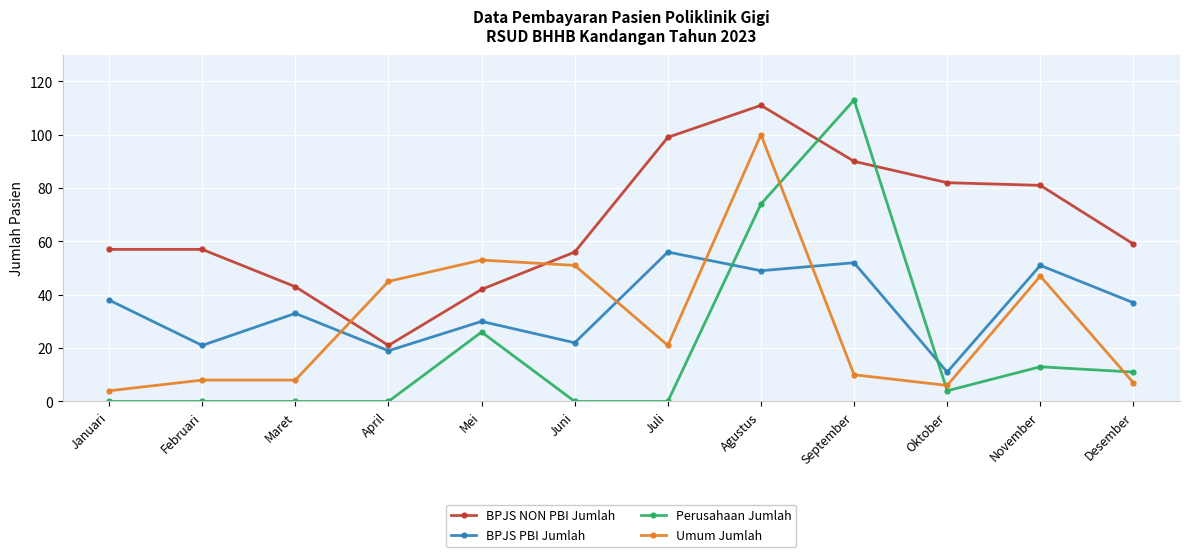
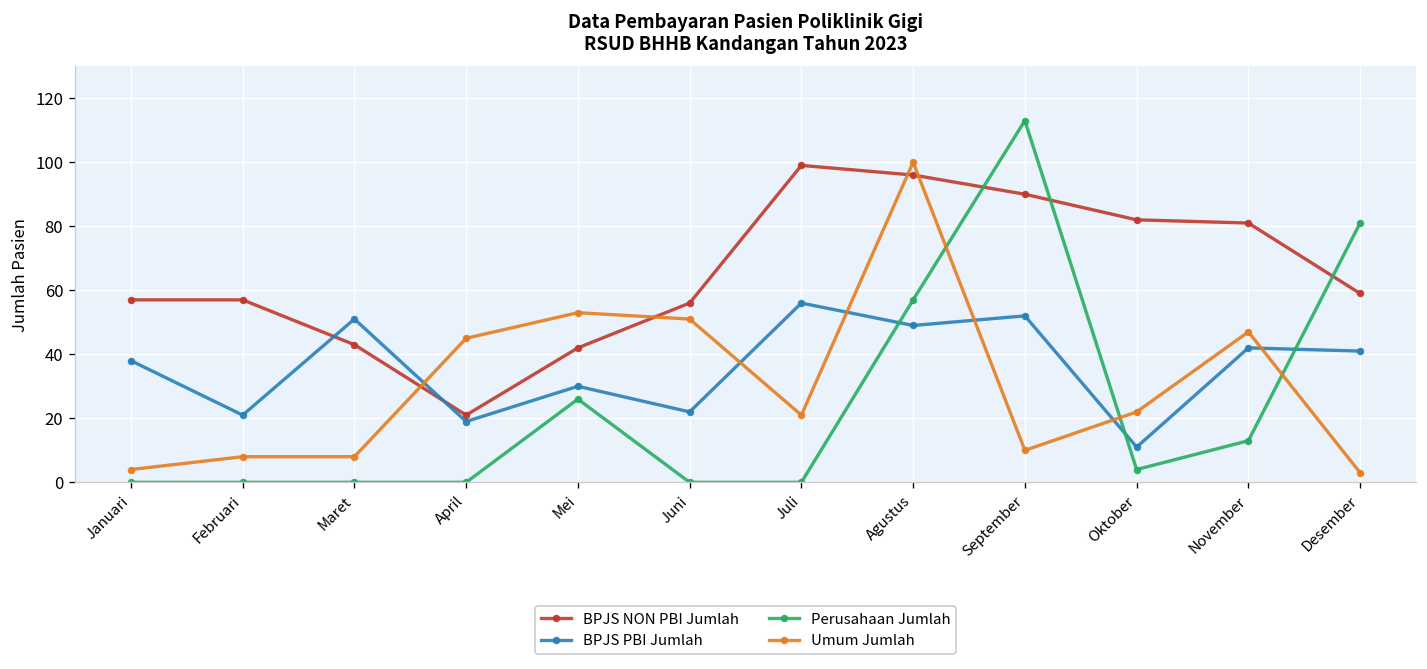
BPJS PBI Jumlah, Maret: 33 -> 51
BPJS NON PBI Jumlah, Agustus: 111 -> 96
Perusahaan Jumlah, Agustus: 74 -> 57
Umum Jumlah, Oktober: 6 -> 22
BPJS PBI Jumlah, November: 51 -> 42
BPJS PBI Jumlah, Desember: 37 -> 41
Perusahaan Jumlah, Desember: 11 -> 81
Umum Jumlah, Desember: 7 -> 3
